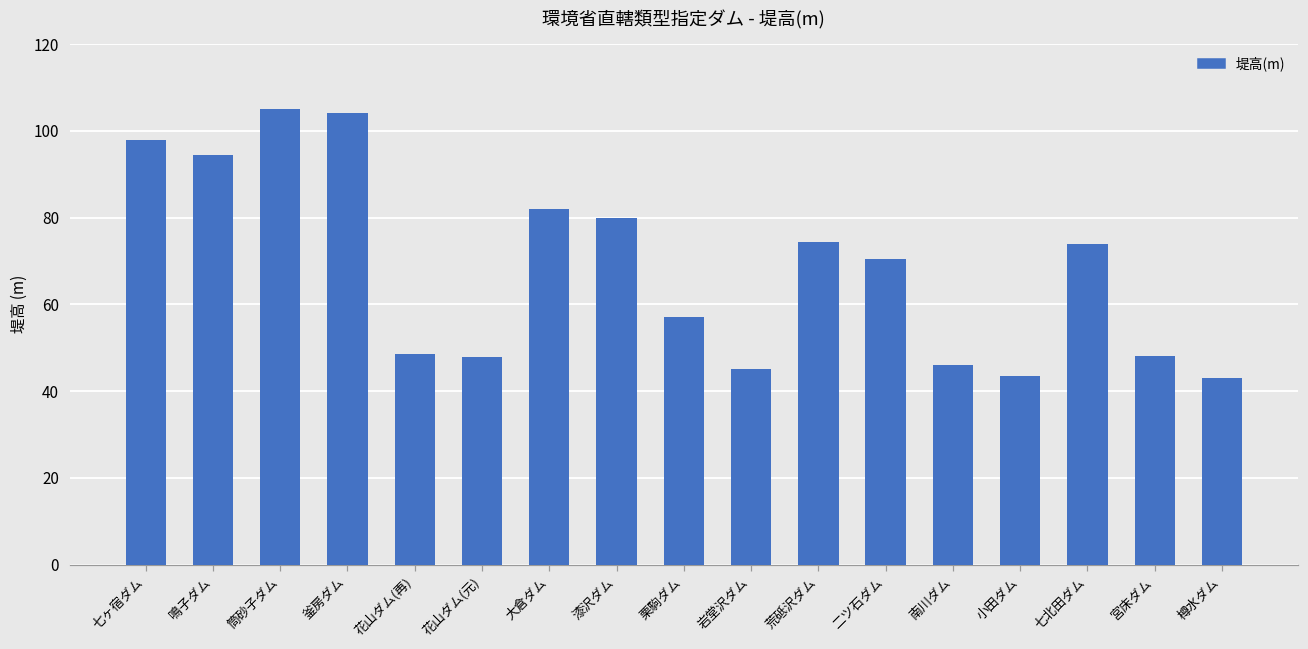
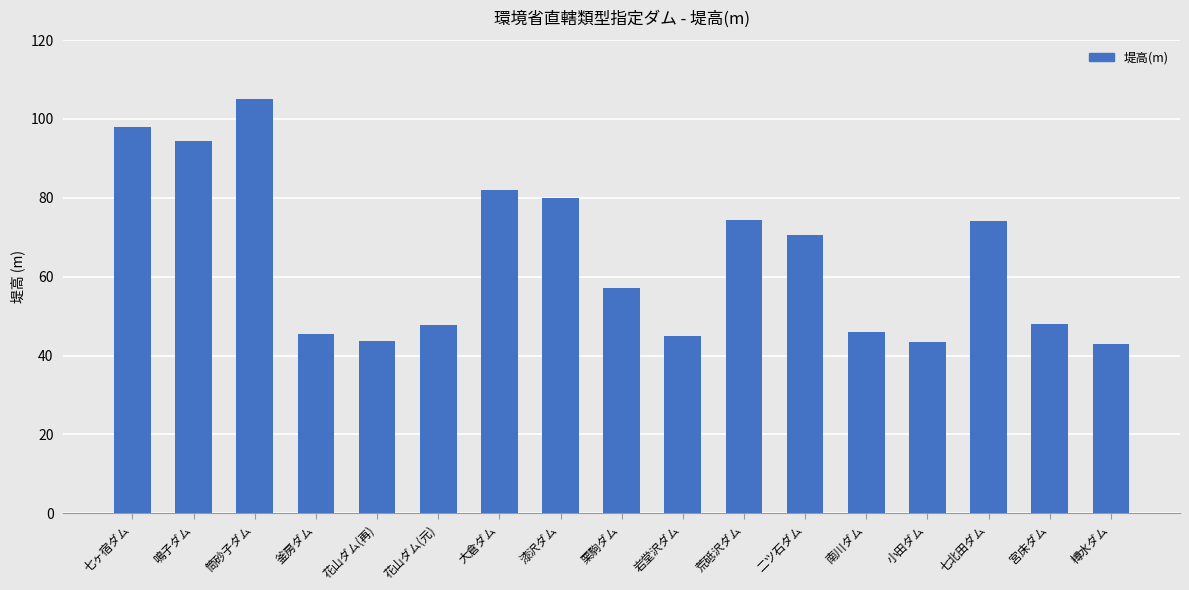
釜房ダム: 104 -> 46
花山ダム(再): 49 -> 44
